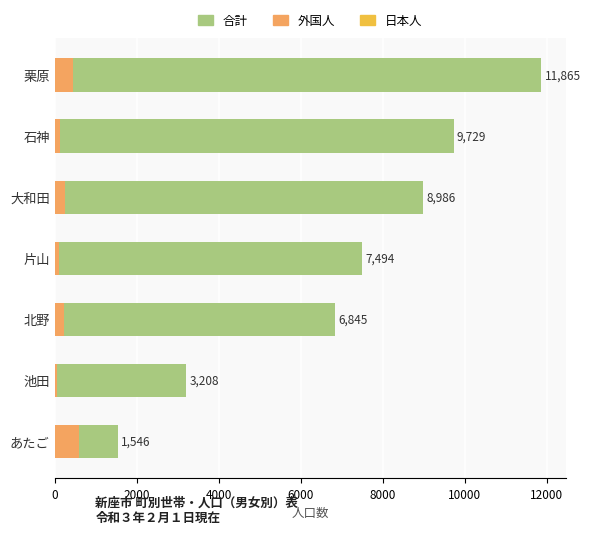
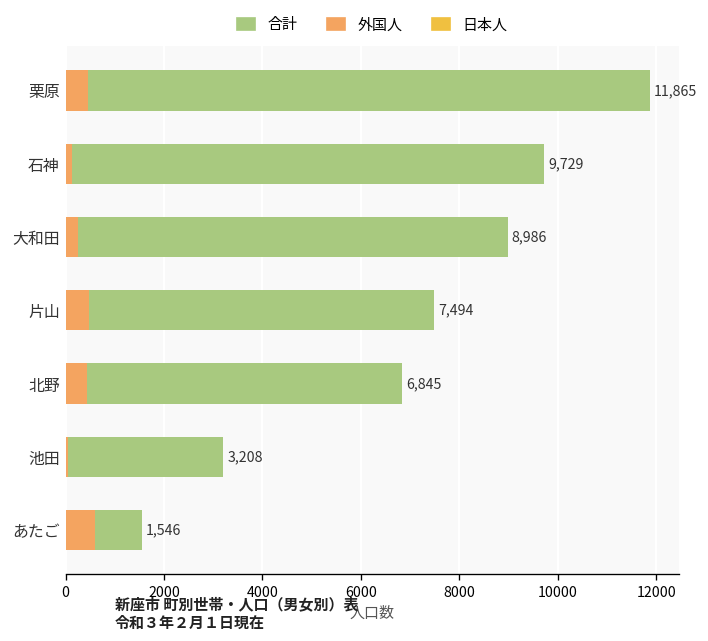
外国人, 片山: 100 -> 500
外国人, 北野: 200 -> 400
